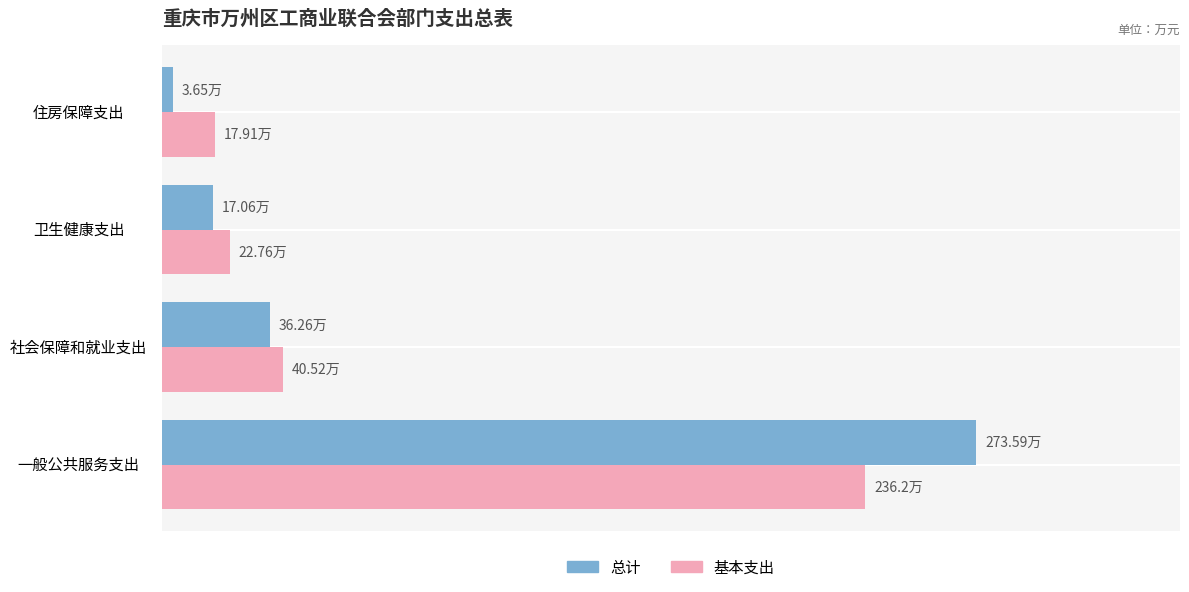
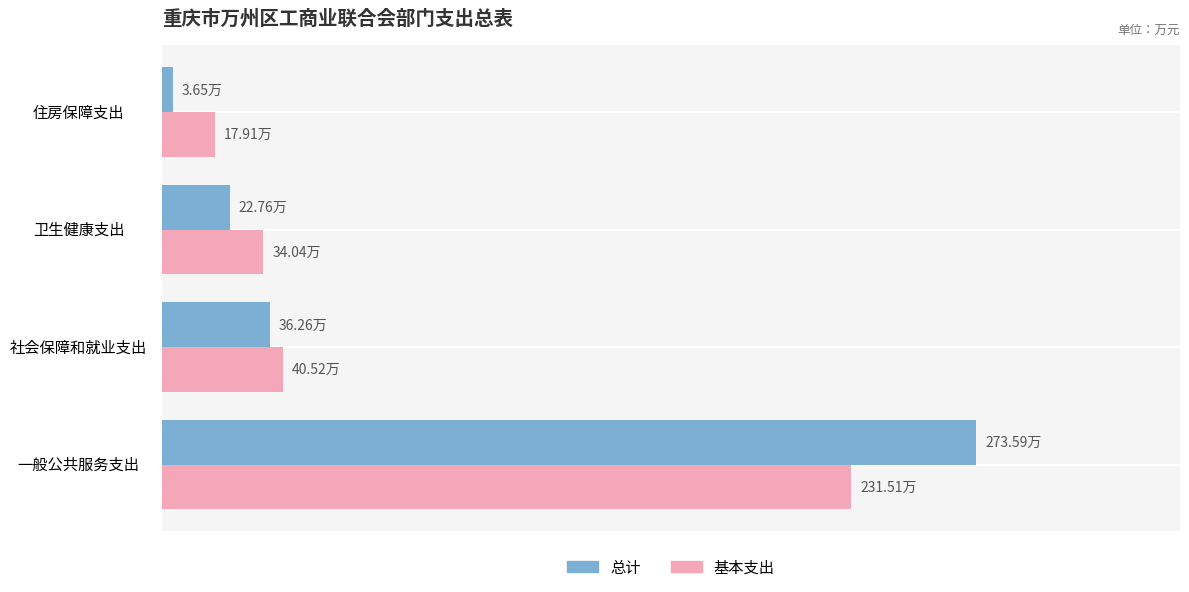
总计, 卫生健康支出: 17.06万 -> 22.76万
基本支出, 卫生健康支出: 22.76万 -> 34.04万
基本支出, 一般公共服务支出: 236.2万 -> 231.51万
